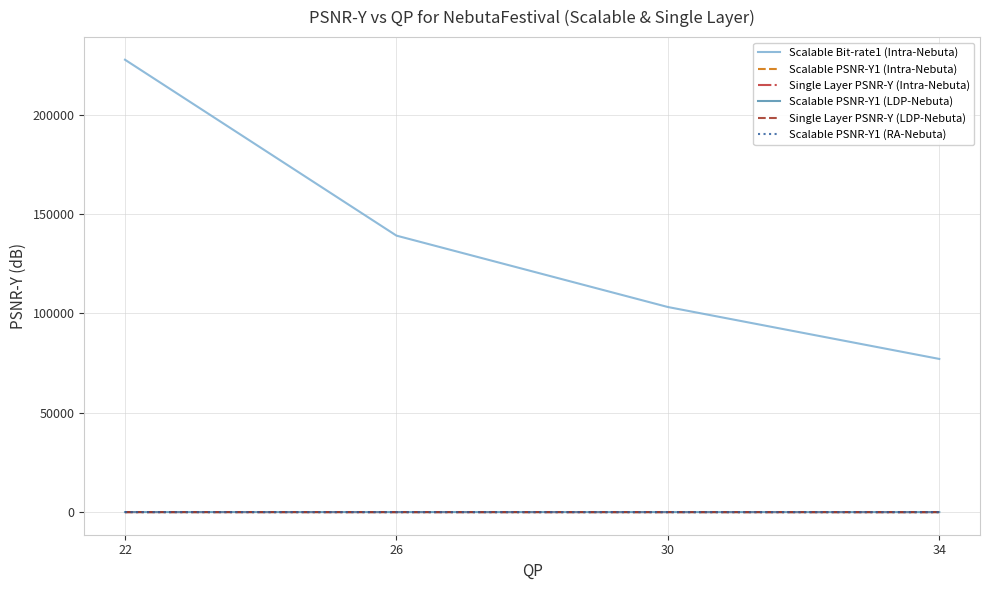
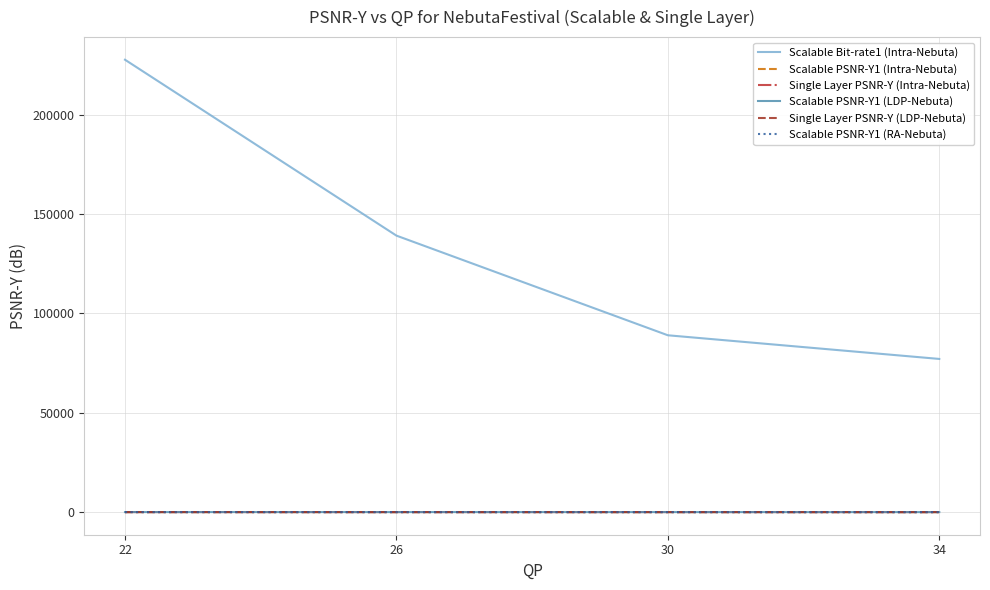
Scalable Bit-rate1 (Intra-Nebuta), 30: 103000 -> 89000
